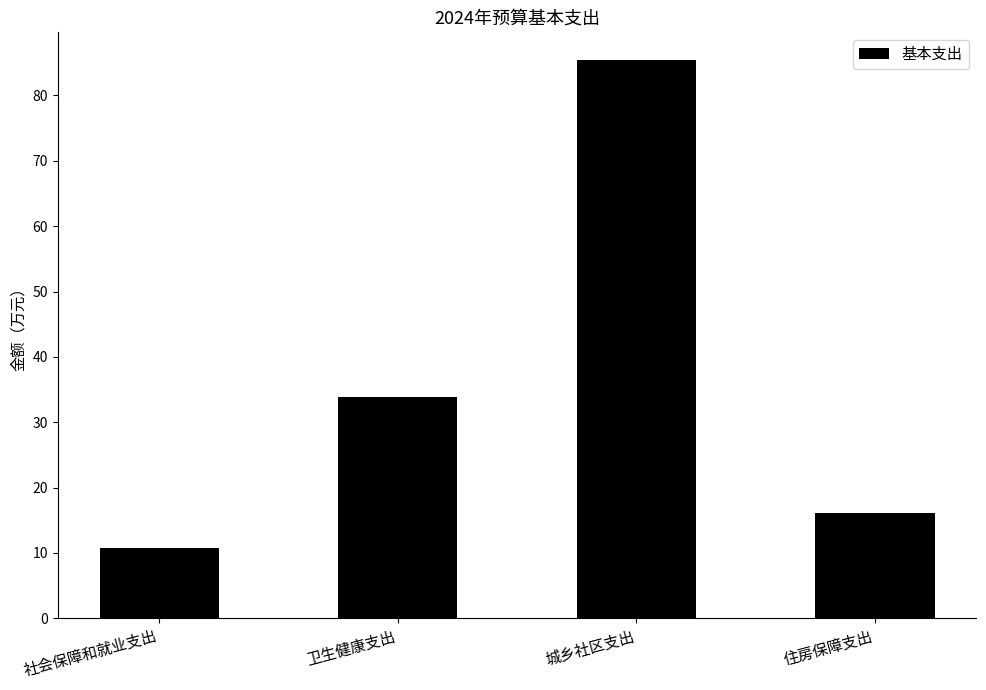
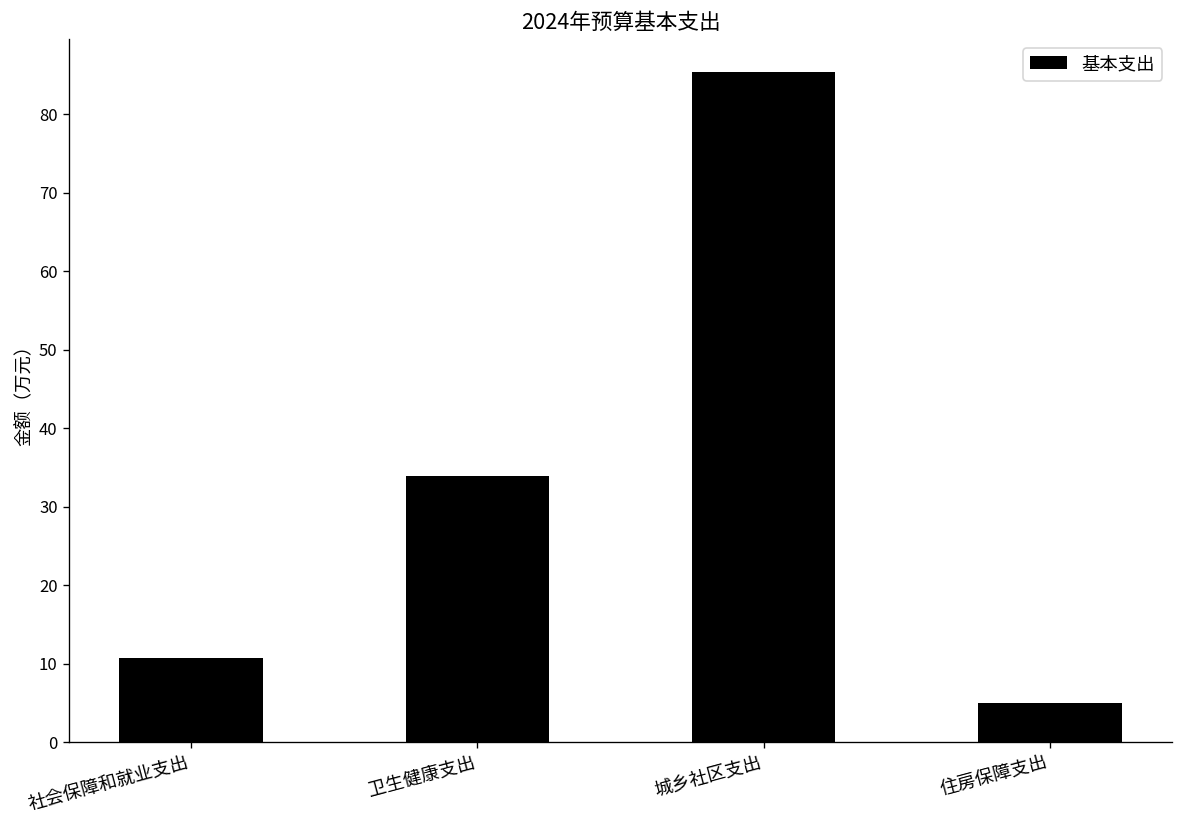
住房保障支出: 16 -> 5
